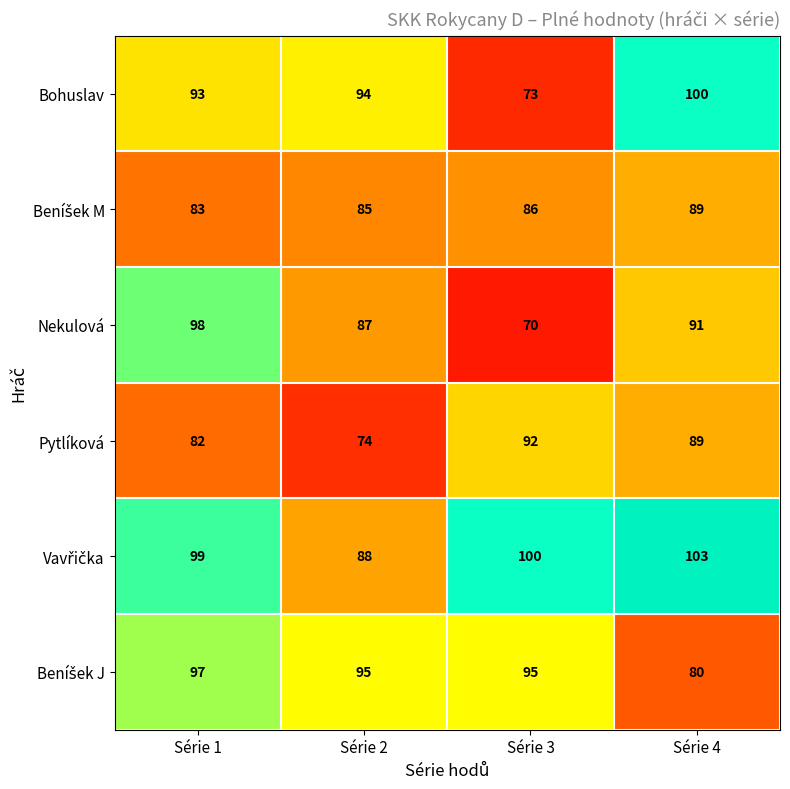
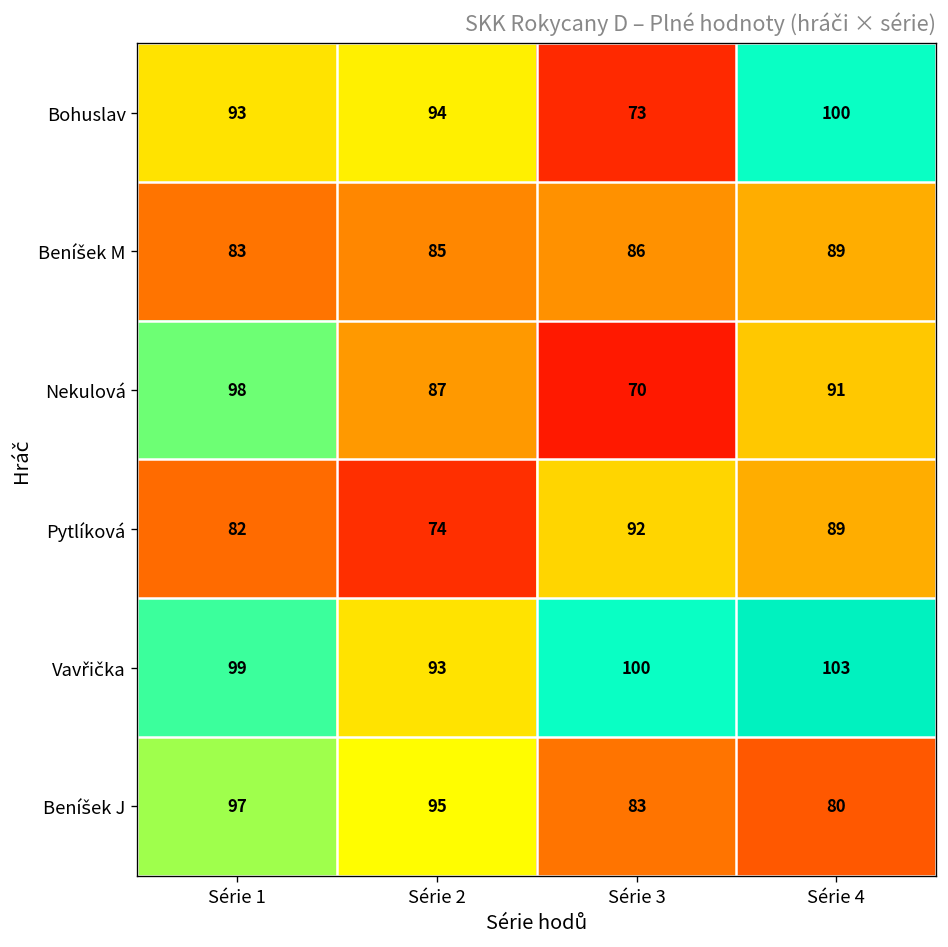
Vavřička, Série 2: 88 -> 93
Beníšek J, Série 3: 95 -> 83
